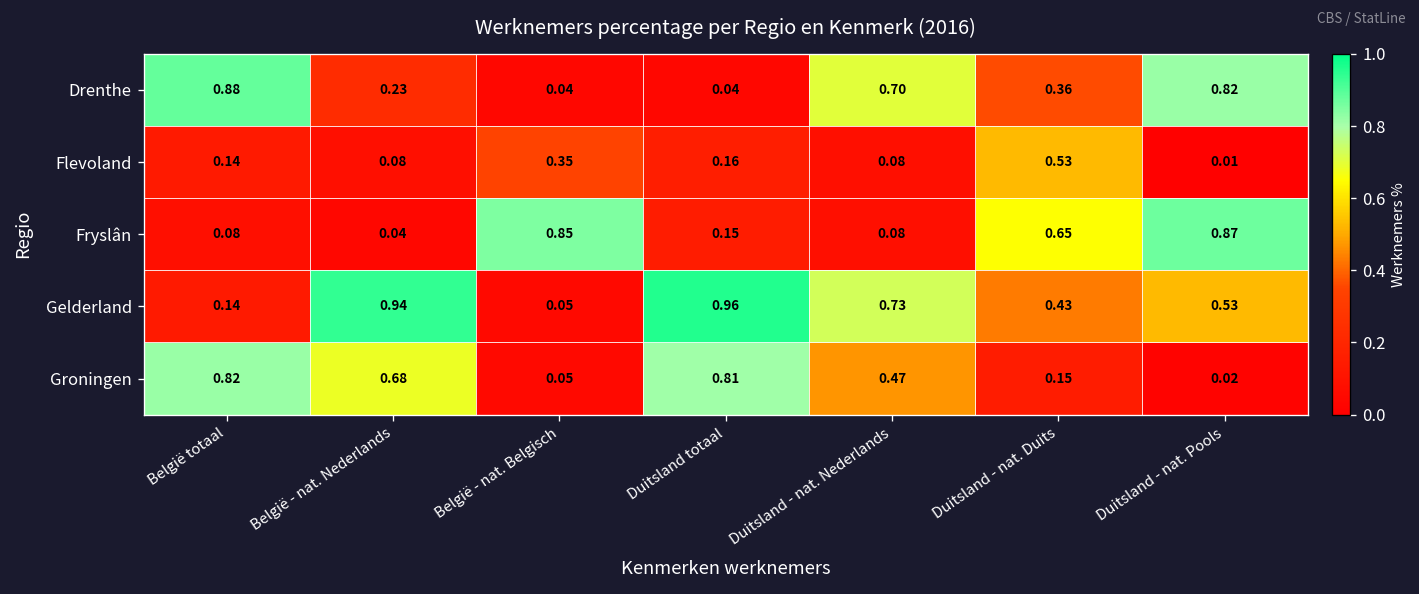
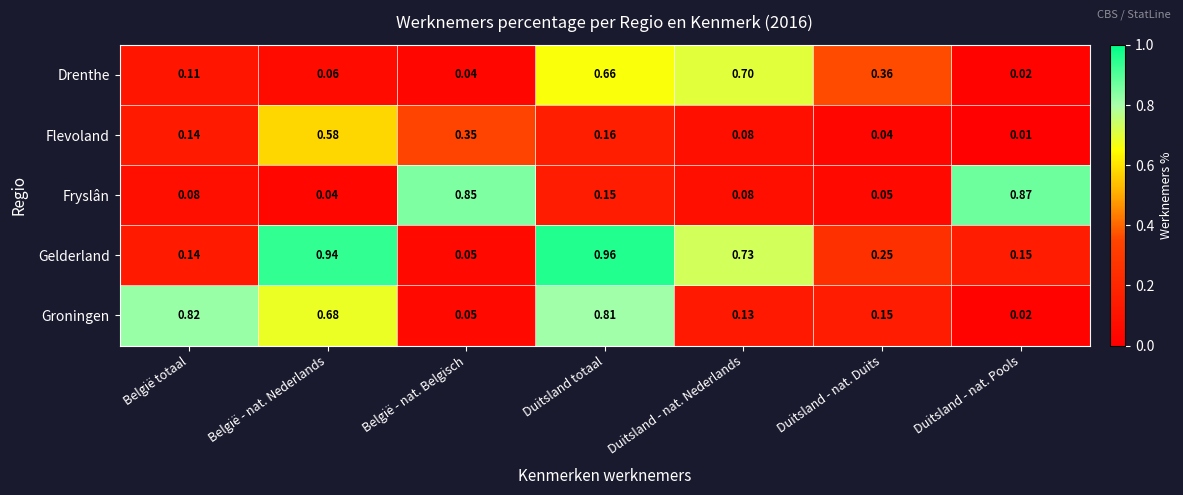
Drenthe, België totaal: 0.88 -> 0.11
Drenthe, België - nat. Nederlands: 0.23 -> 0.06
Drenthe, Duitsland totaal: 0.04 -> 0.66
Drenthe, Duitsland - nat. Pools: 0.82 -> 0.02
Flevoland, België - nat. Nederlands: 0.08 -> 0.58
Flevoland, Duitsland - nat. Duits: 0.53 -> 0.04
Fryslân, Duitsland - nat. Duits: 0.65 -> 0.05
Gelderland, Duitsland - nat. Duits: 0.43 -> 0.25
Gelderland, Duitsland - nat. Pools: 0.53 -> 0.15
Groningen, Duitsland - nat. Nederlands: 0.47 -> 0.13
